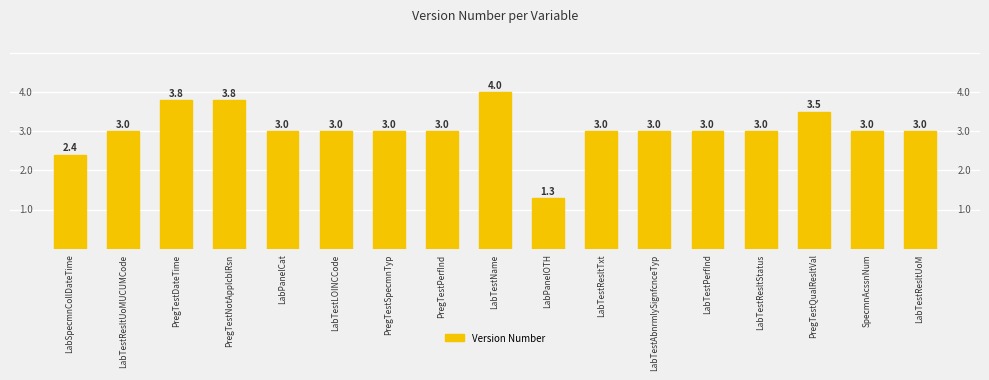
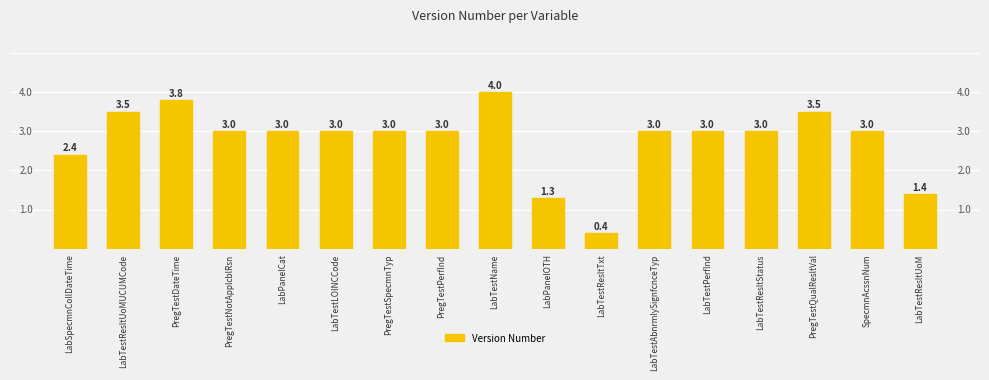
LabTestResltUoMUCUMCode: 3.0 -> 3.5
PregTestNotApplcblRsn: 3.8 -> 3.0
LabTestResltTxt: 3.0 -> 0.4
LabTestResltUoM: 3.0 -> 1.4
